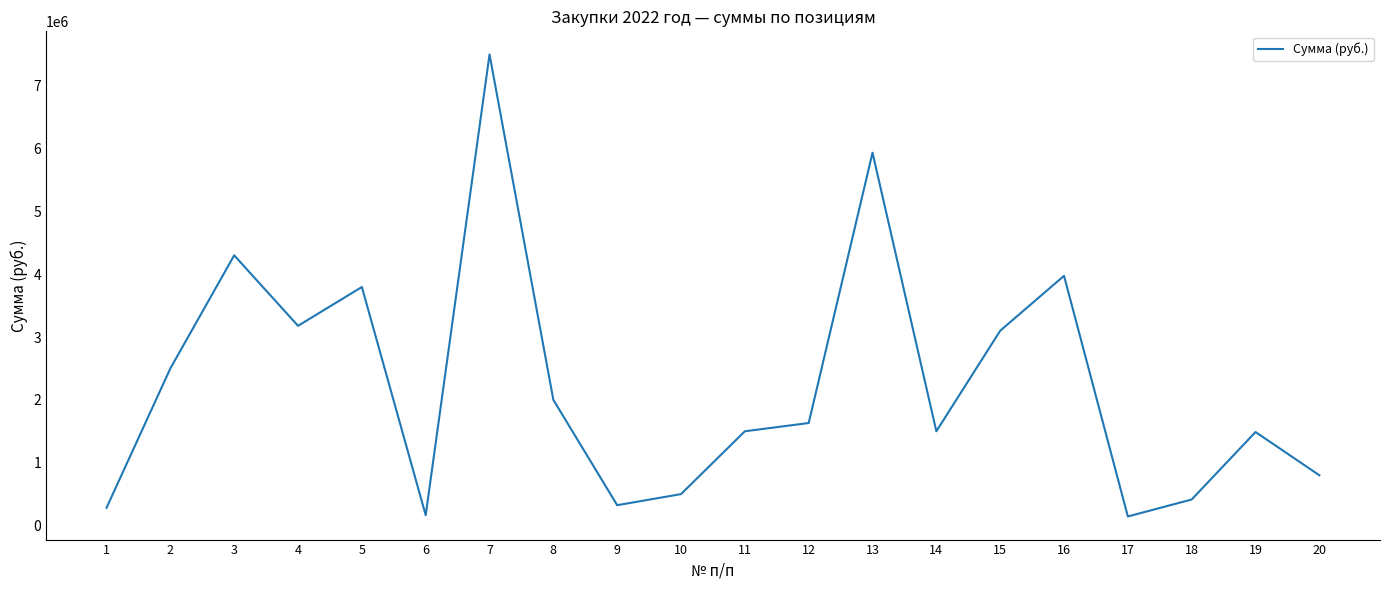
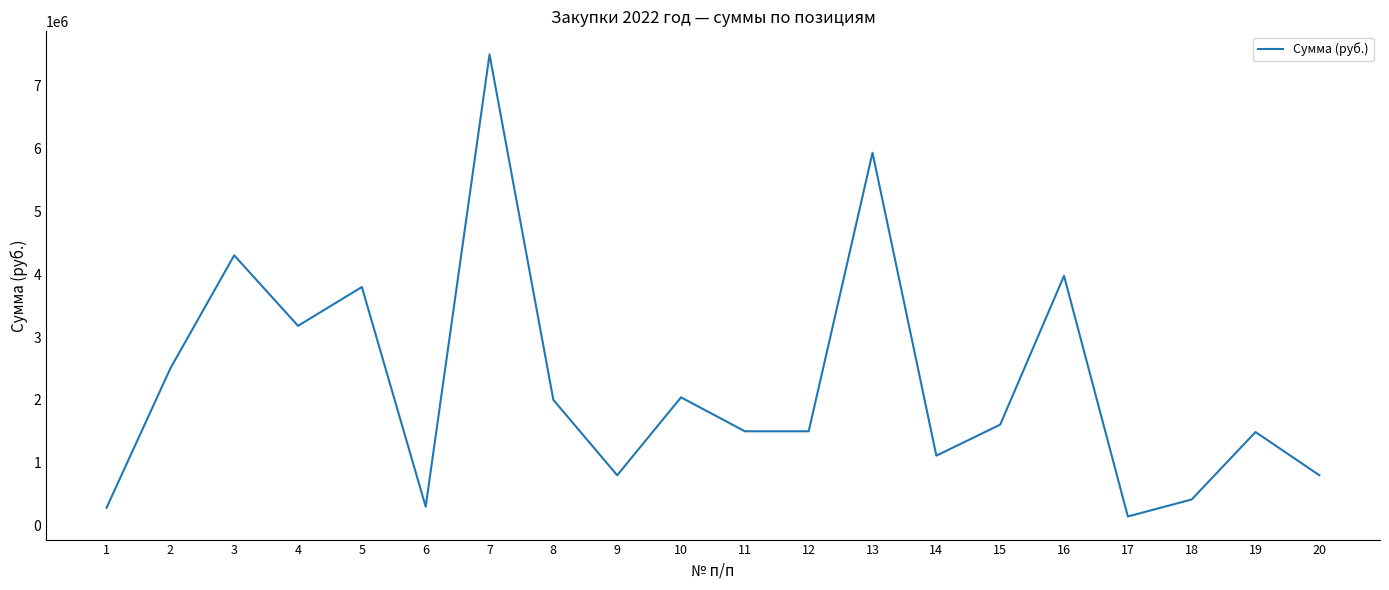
6: 200000 -> 300000
9: 300000 -> 800000
10: 500000 -> 2000000
12: 1600000 -> 1500000
14: 1500000 -> 1100000
15: 3100000 -> 1600000
